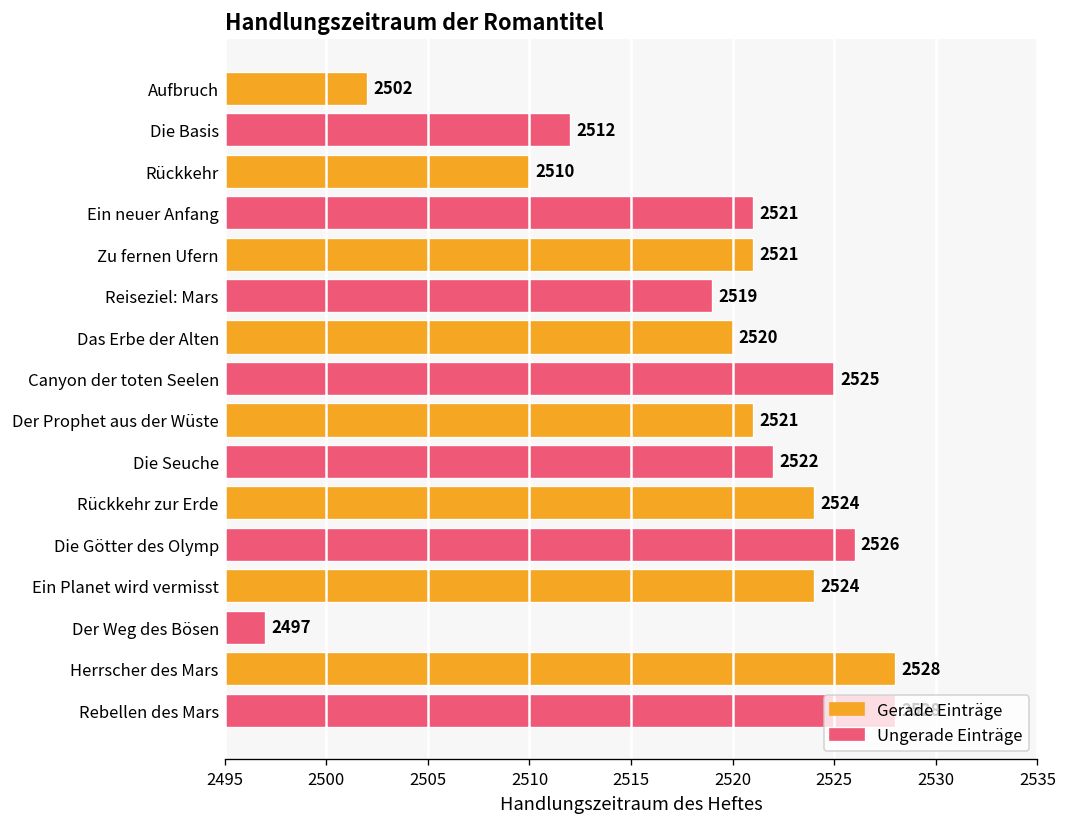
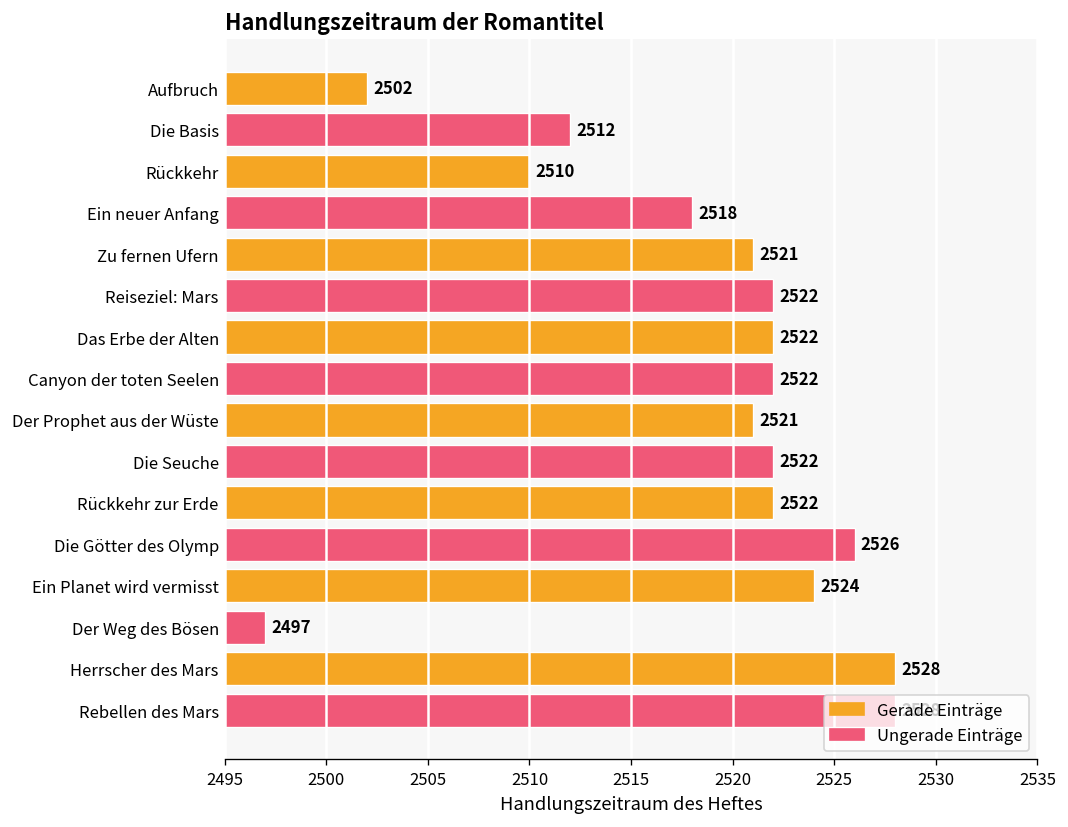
Ein neuer Anfang: 2521 -> 2518
Reiseziel: Mars: 2519 -> 2522
Das Erbe der Alten: 2520 -> 2522
Canyon der toten Seelen: 2525 -> 2522
Rückkehr zur Erde: 2524 -> 2522
